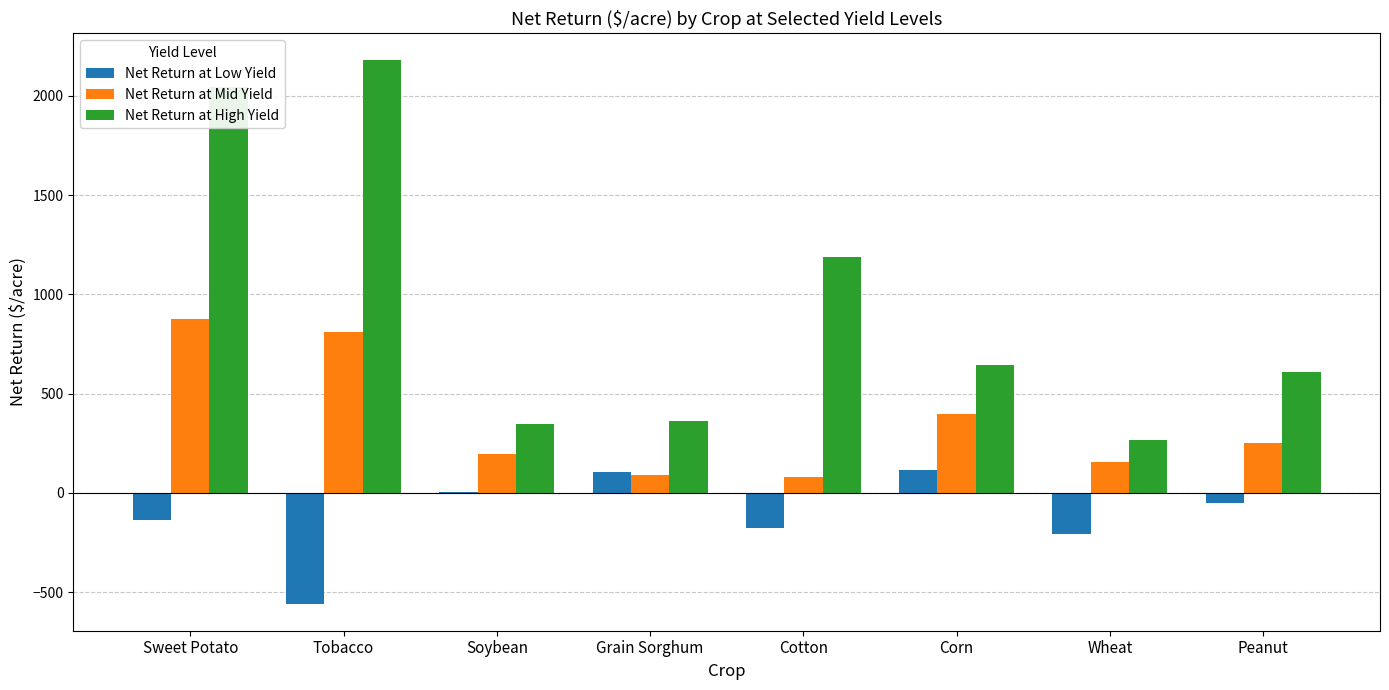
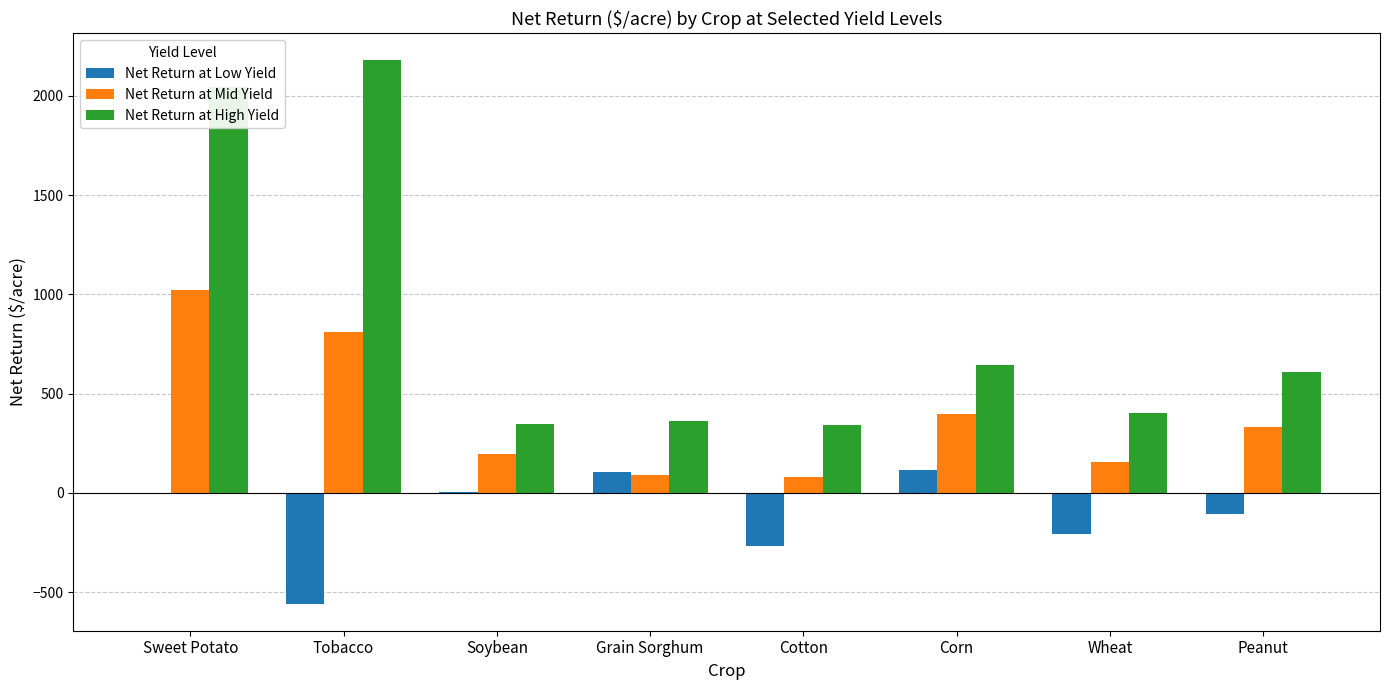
Net Return at Low Yield, Sweet Potato: -140 -> -10
Net Return at Mid Yield, Sweet Potato: 880 -> 1020
Net Return at Low Yield, Cotton: -180 -> -270
Net Return at High Yield, Cotton: 1190 -> 340
Net Return at High Yield, Wheat: 270 -> 400
Net Return at Low Yield, Peanut: -50 -> -110
Net Return at Mid Yield, Peanut: 250 -> 330
